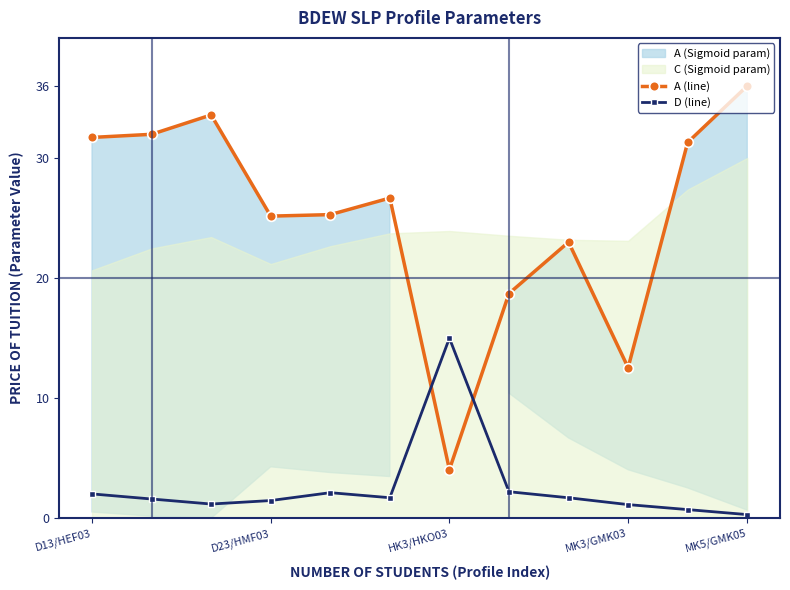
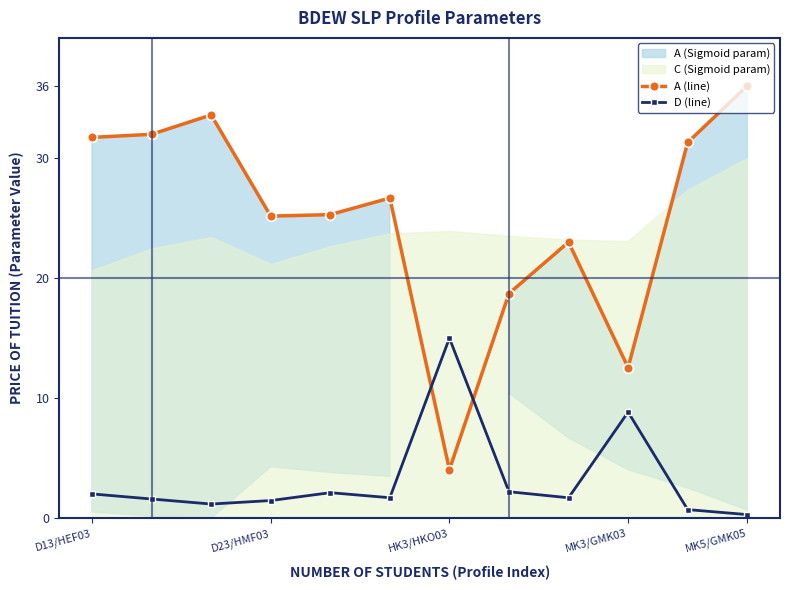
D (line), MK3/GMK03: 1.1 -> 8.8
